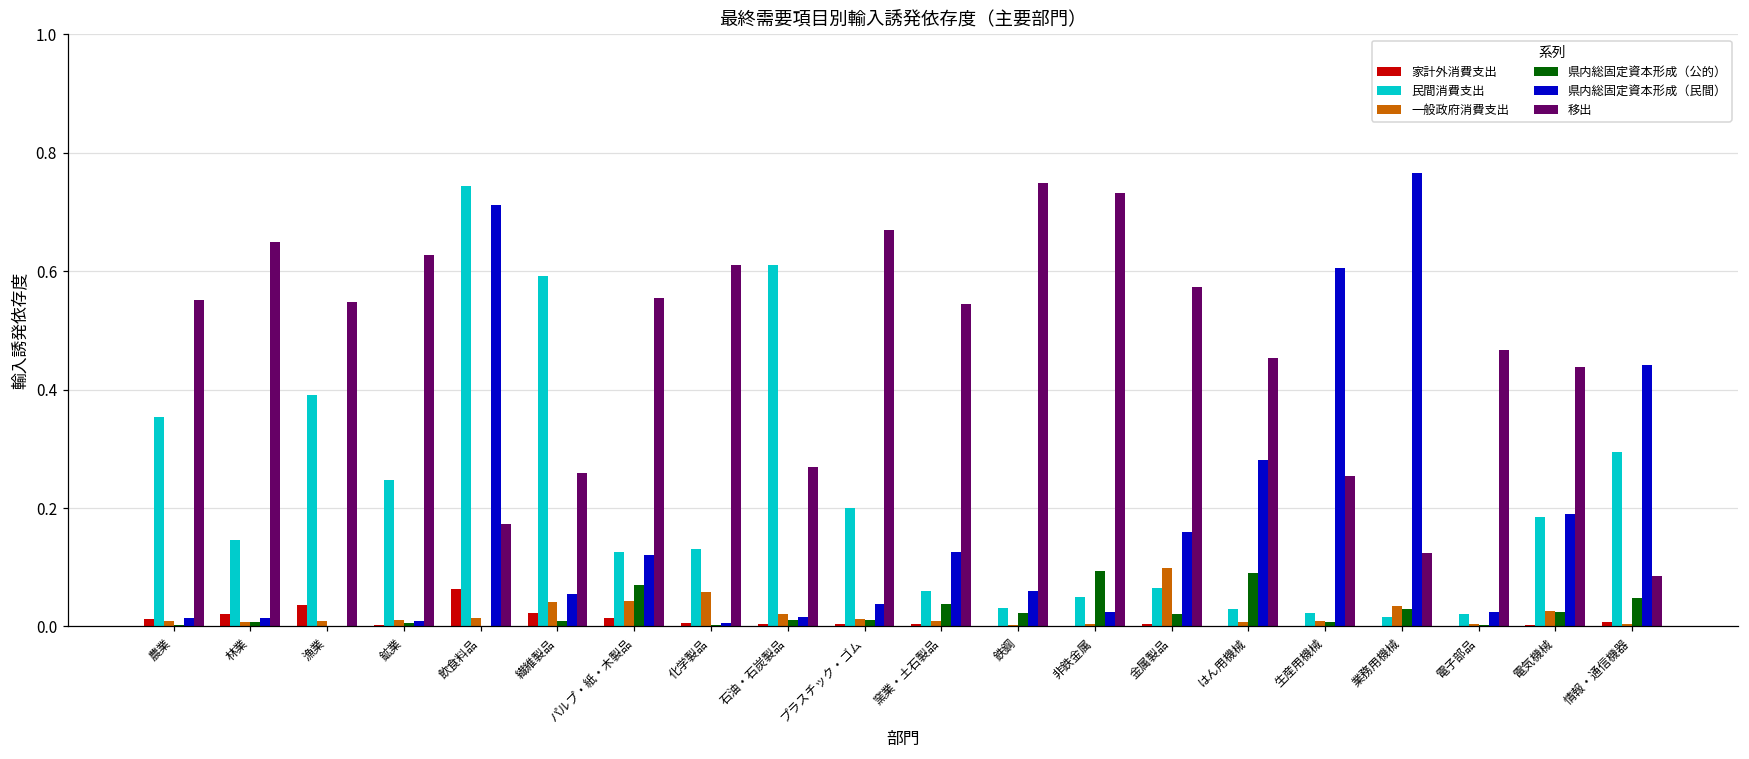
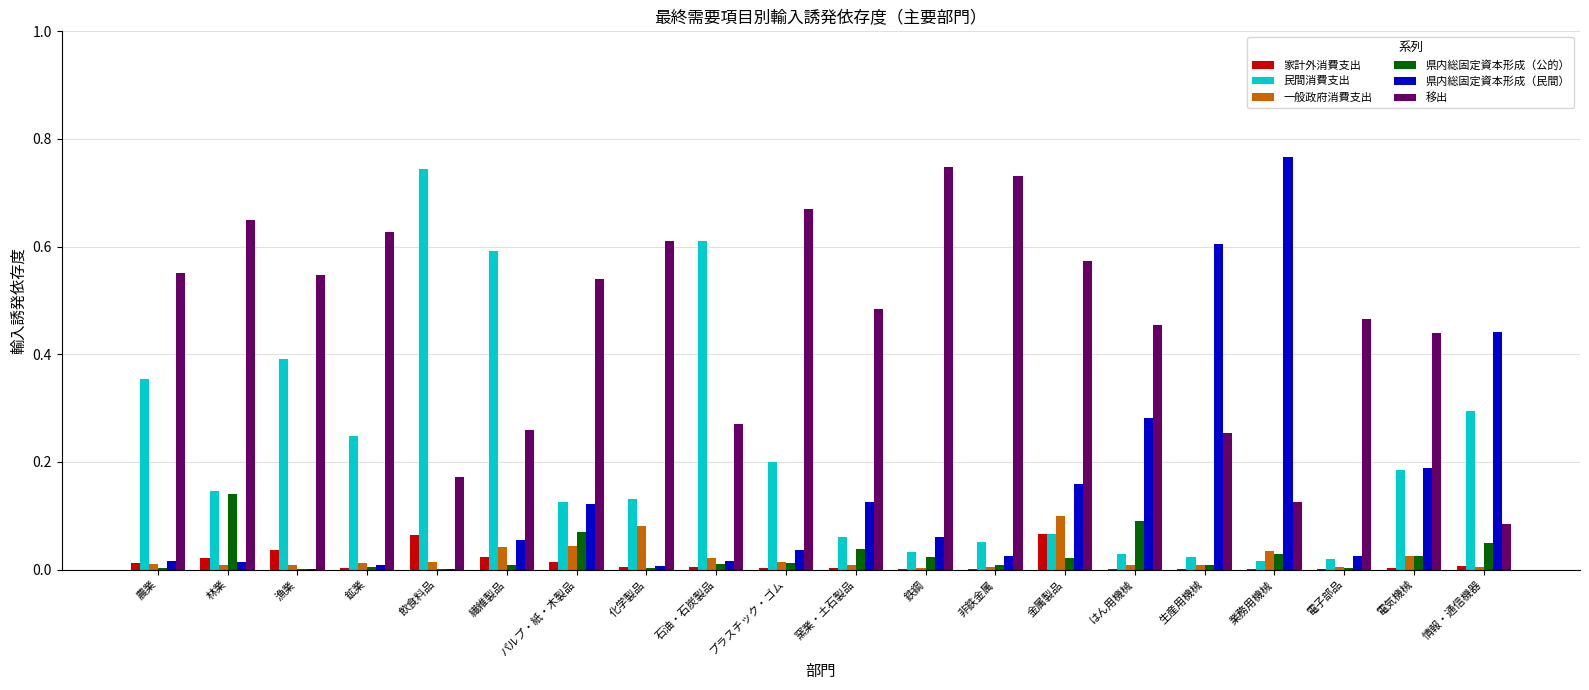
県内総固定資本形成（公的）, 林業: 0.01 -> 0.14
県内総固定資本形成（民間）, 飲食料品: 0.71 -> 0.00
移出, パルプ・紙・木製品: 0.56 -> 0.54
一般政府消費支出, 化学製品: 0.06 -> 0.08
移出, 窯業・土石製品: 0.54 -> 0.48
県内総固定資本形成（公的）, 非鉄金属: 0.09 -> 0.01
家計外消費支出, 金属製品: 0.00 -> 0.07
